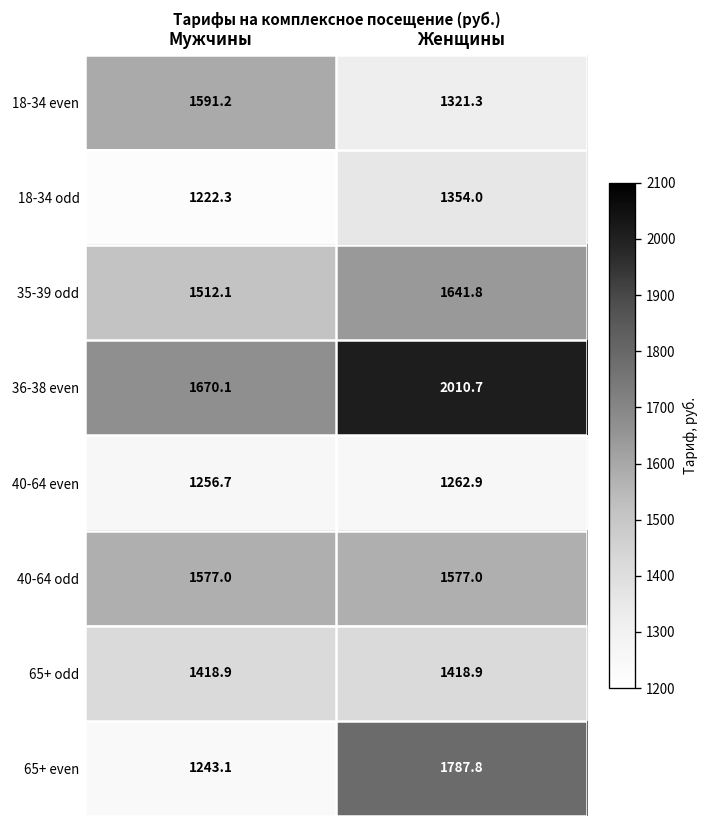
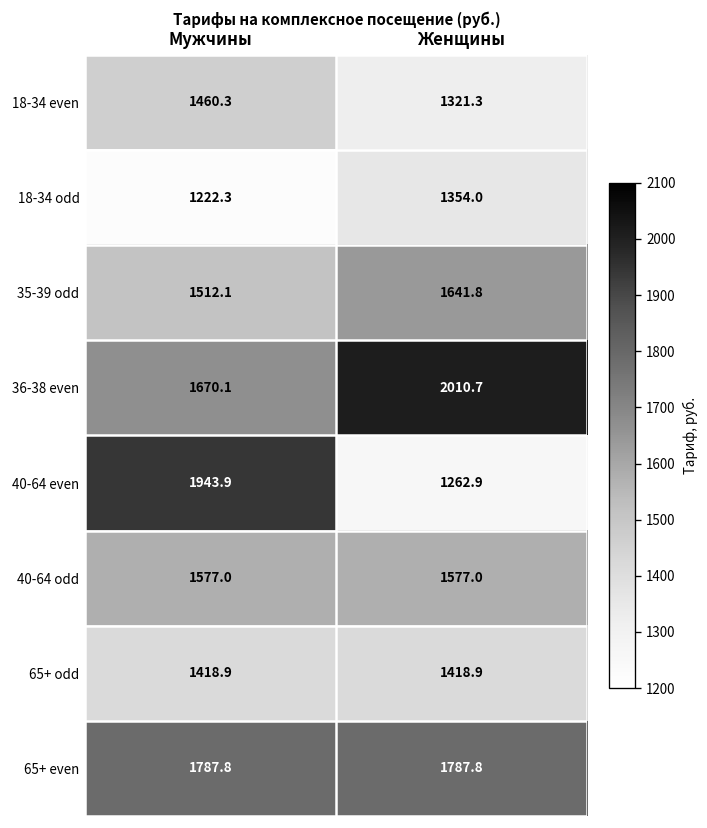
18-34 even, Мужчины: 1591.2 -> 1460.3
40-64 even, Мужчины: 1256.7 -> 1943.9
65+ even, Мужчины: 1243.1 -> 1787.8
